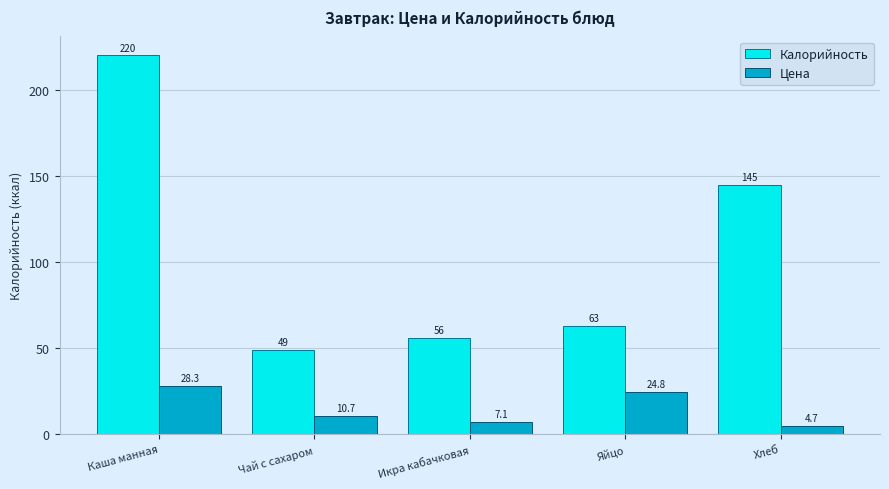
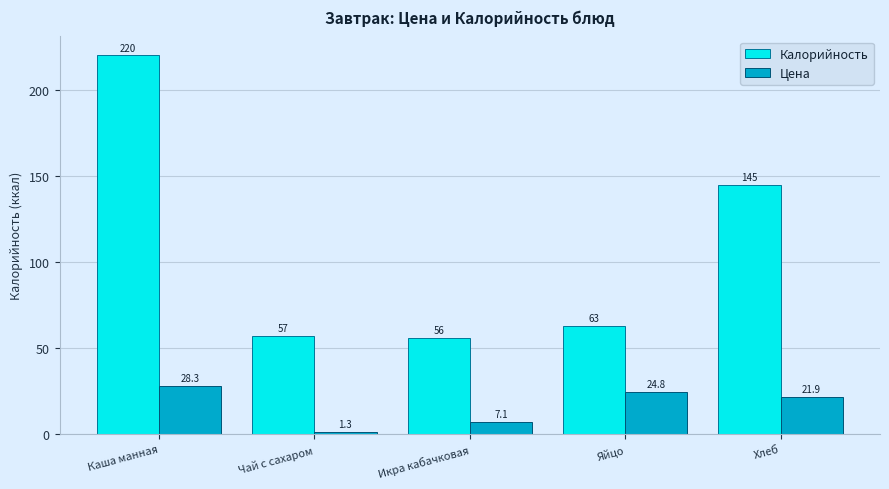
Калорийность, Чай с сахаром: 49 -> 57
Цена, Чай с сахаром: 10.7 -> 1.3
Цена, Хлеб: 4.7 -> 21.9
